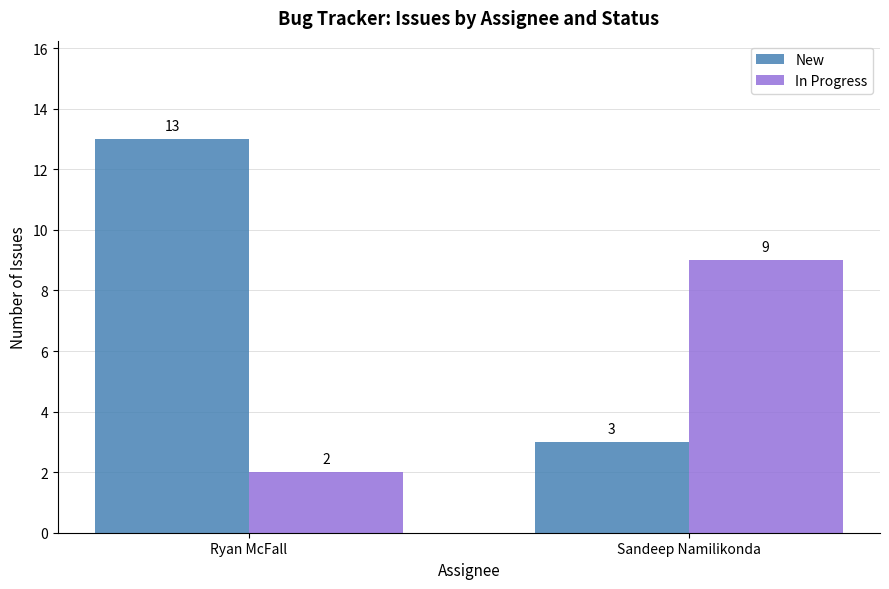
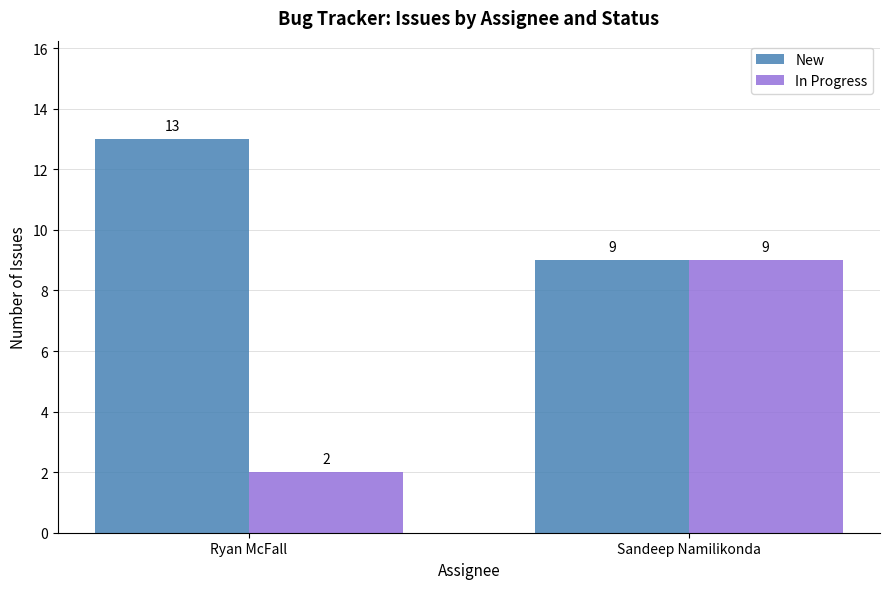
New, Sandeep Namilikonda: 3 -> 9
